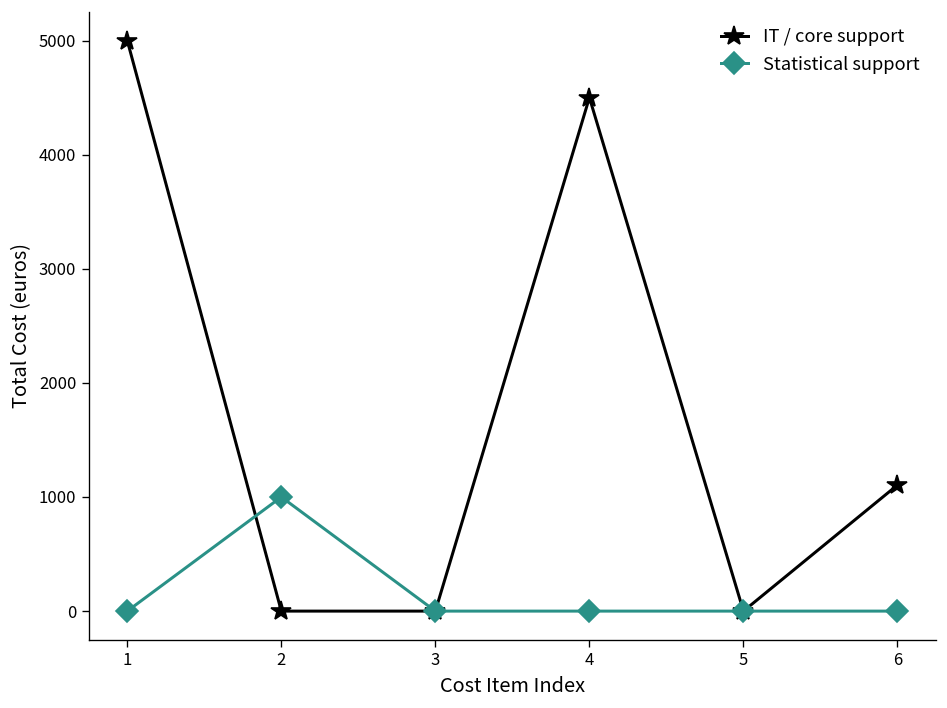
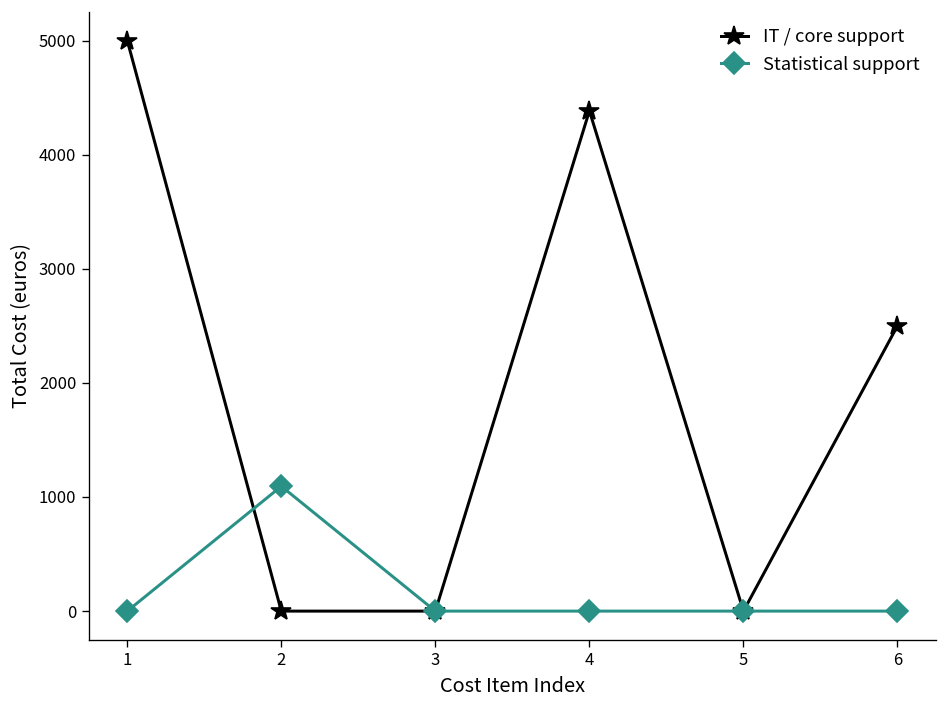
Statistical support, 2: 1000 -> 1100
IT / core support, 4: 4500 -> 4400
IT / core support, 6: 1100 -> 2500
